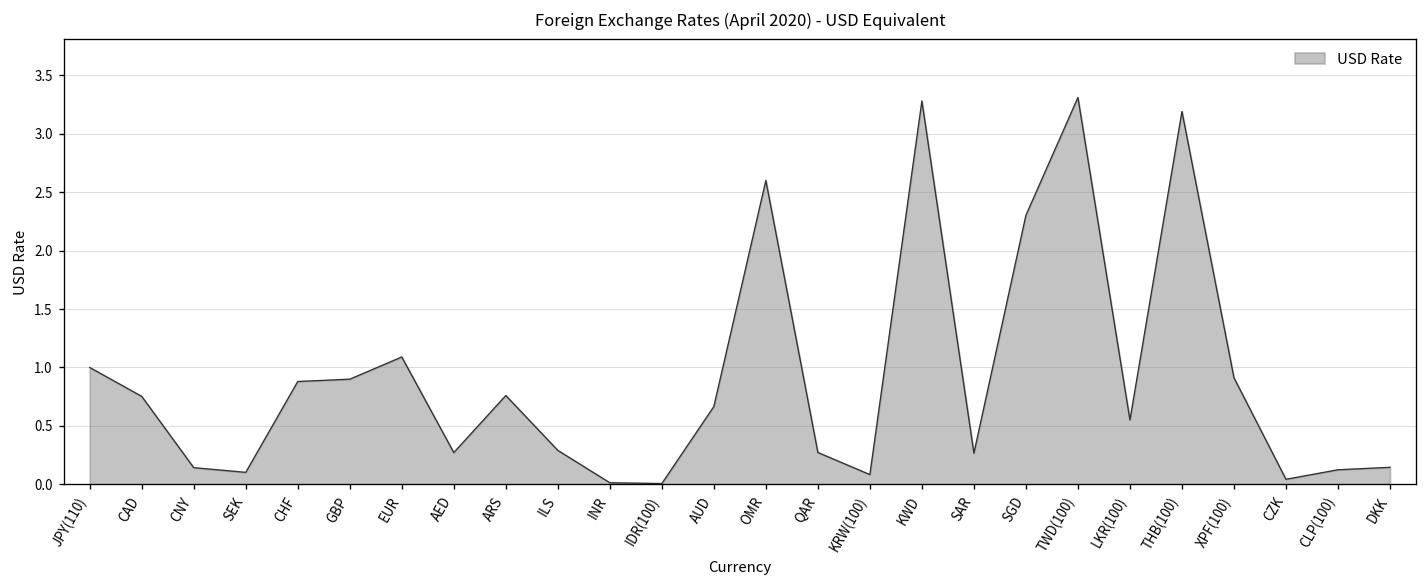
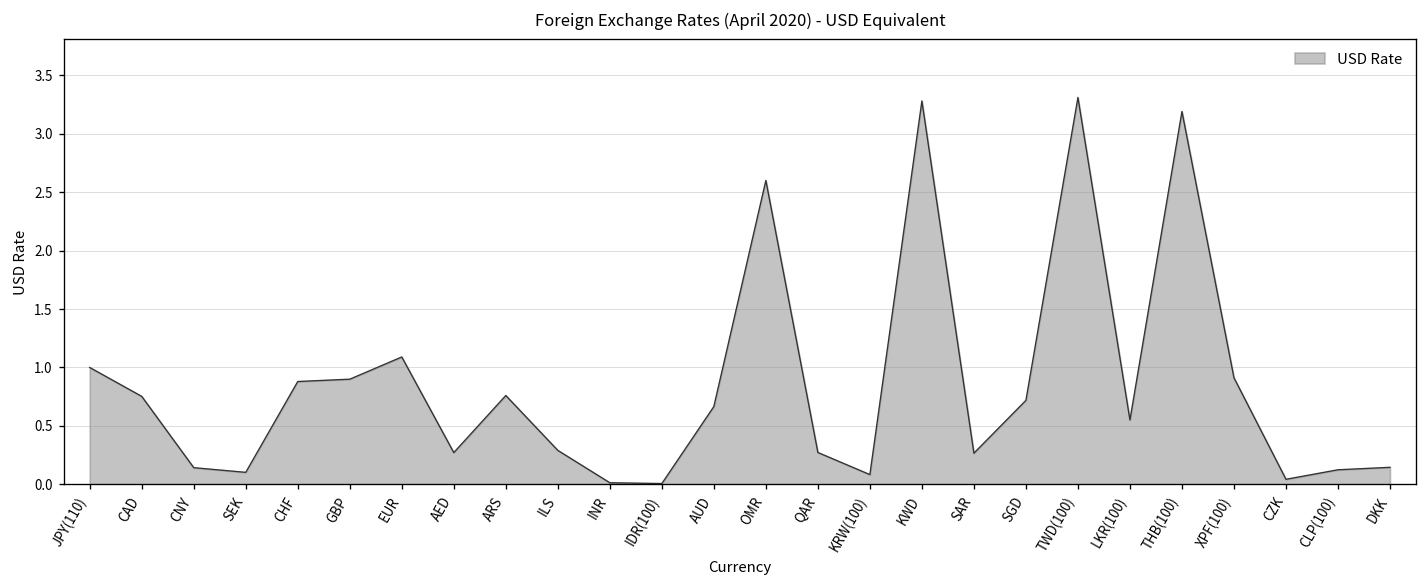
SGD: 2.3 -> 0.7
